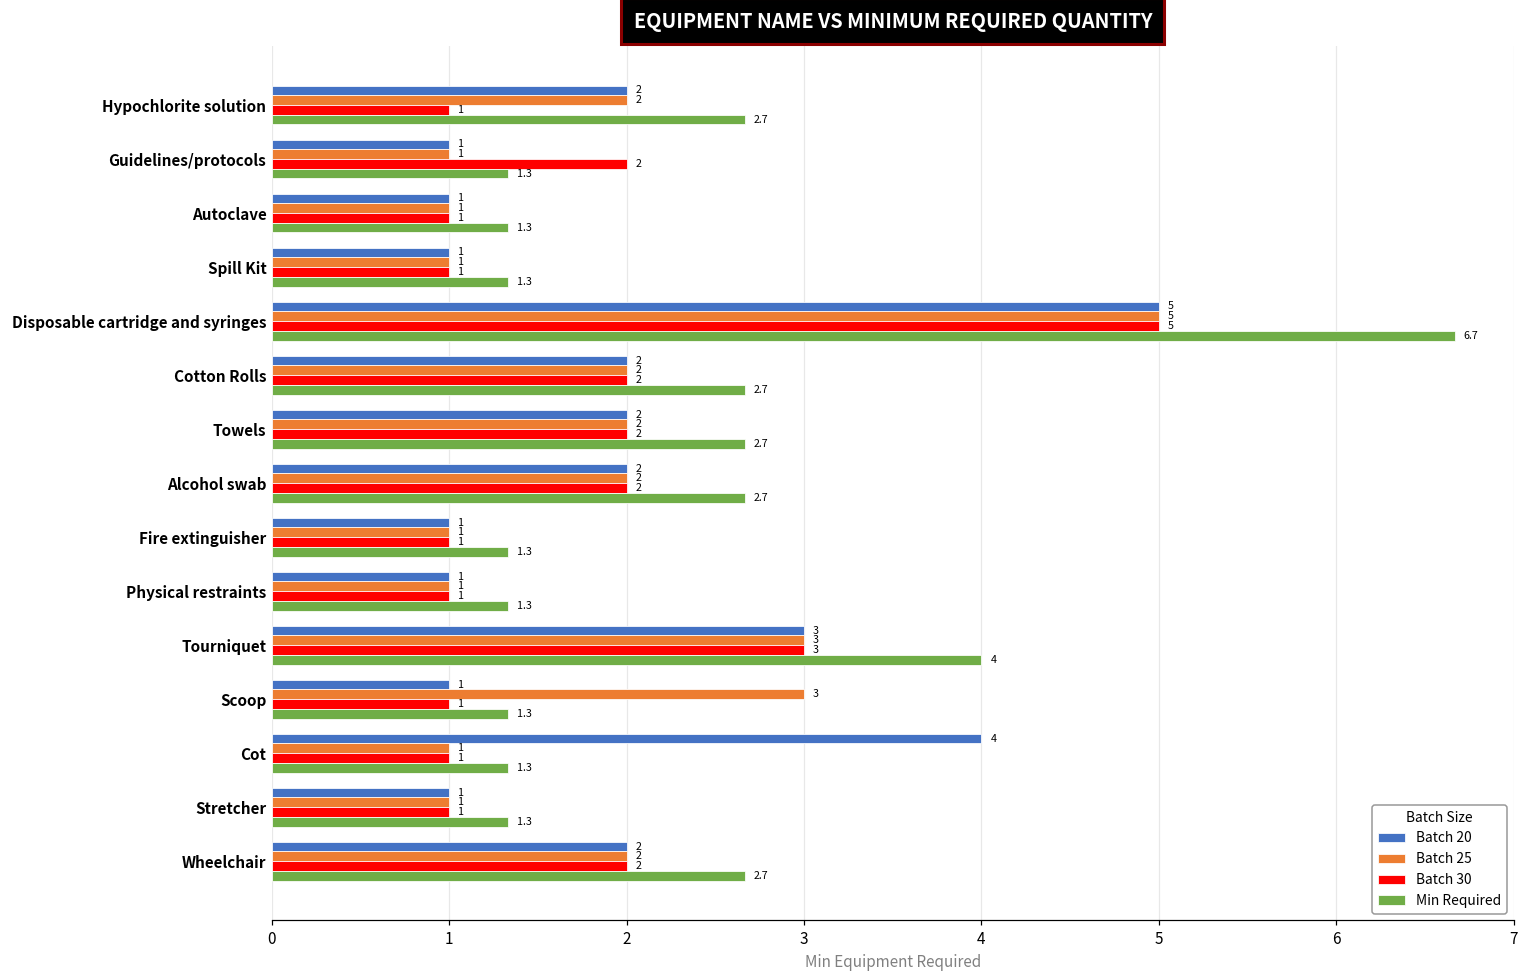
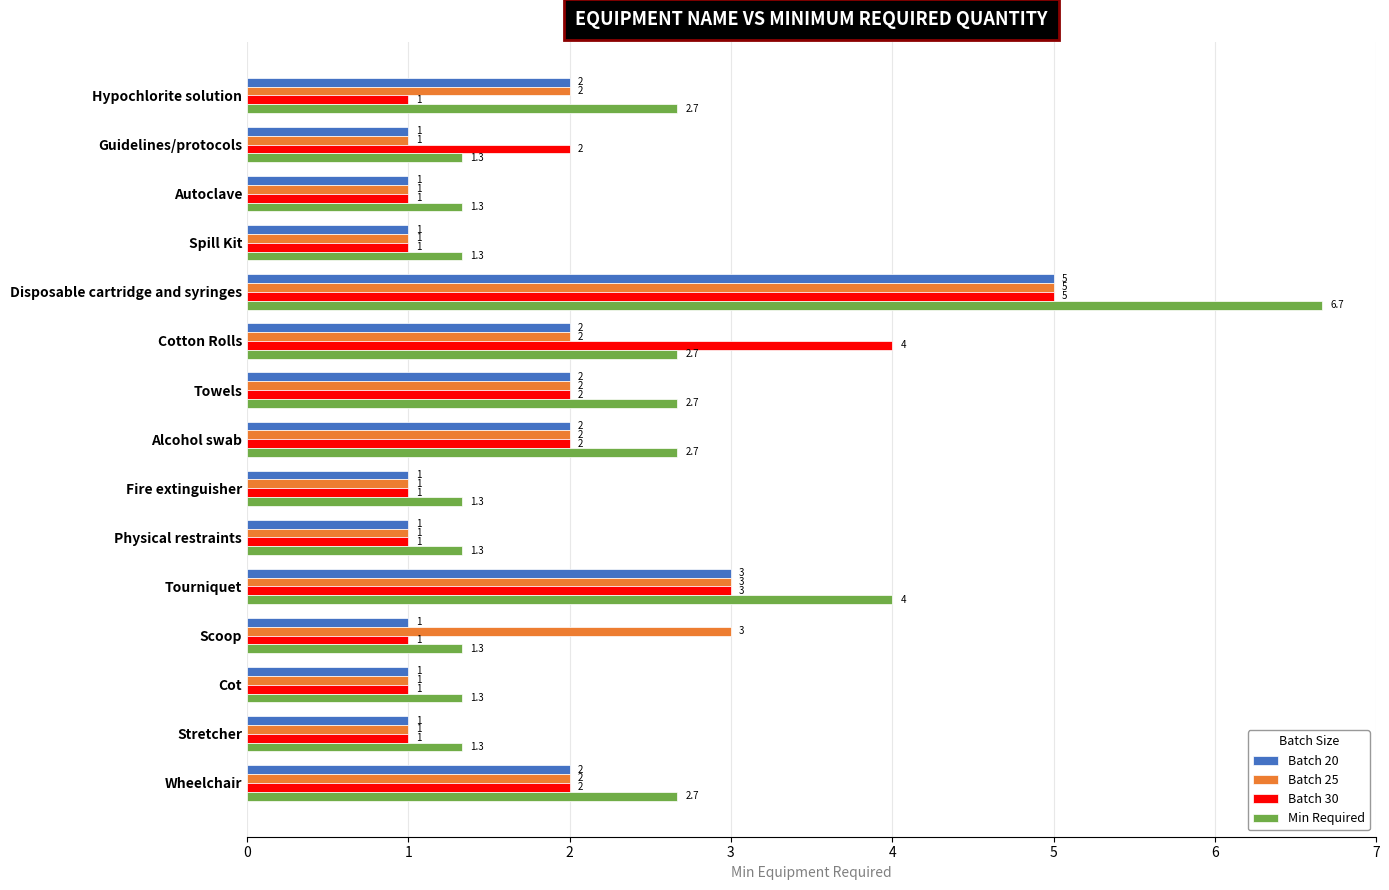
Batch 30, Cotton Rolls: 2 -> 4
Batch 20, Cot: 4 -> 1
